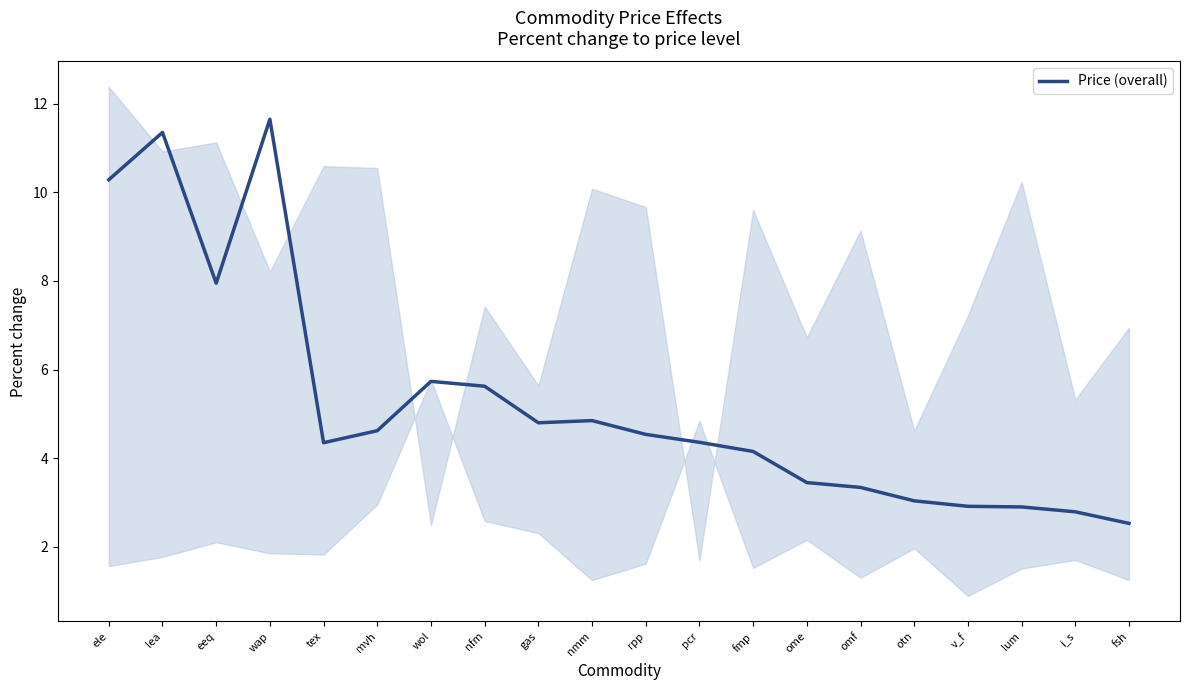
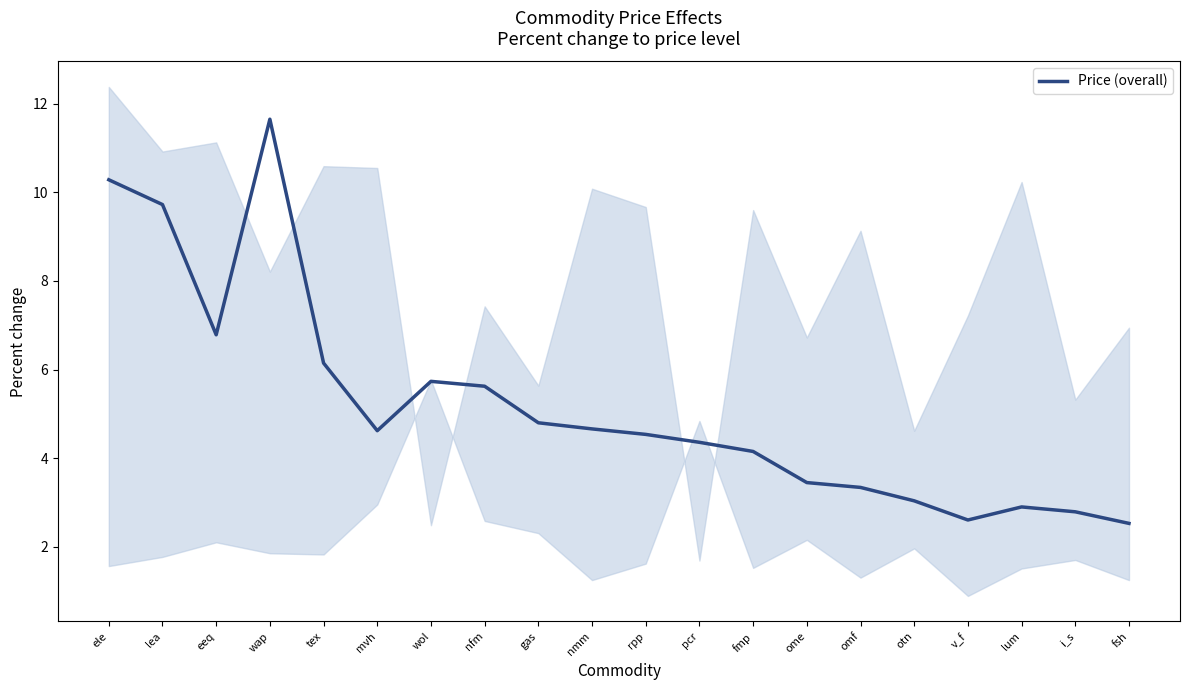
Price (overall), lea: 11.4 -> 9.7
Price (overall), eeq: 7.9 -> 6.8
Price (overall), tex: 4.4 -> 6.1
Price (overall), nmm: 4.8 -> 4.7
Price (overall), v_f: 2.9 -> 2.6
